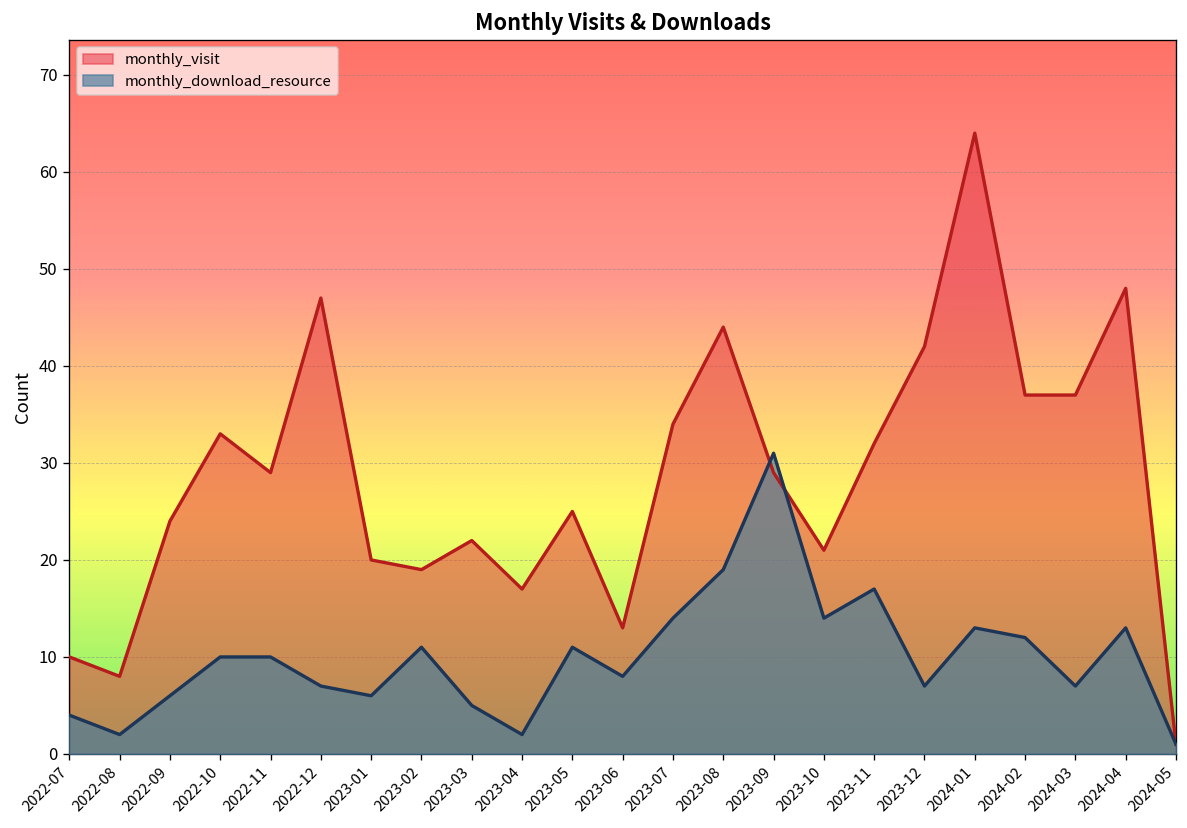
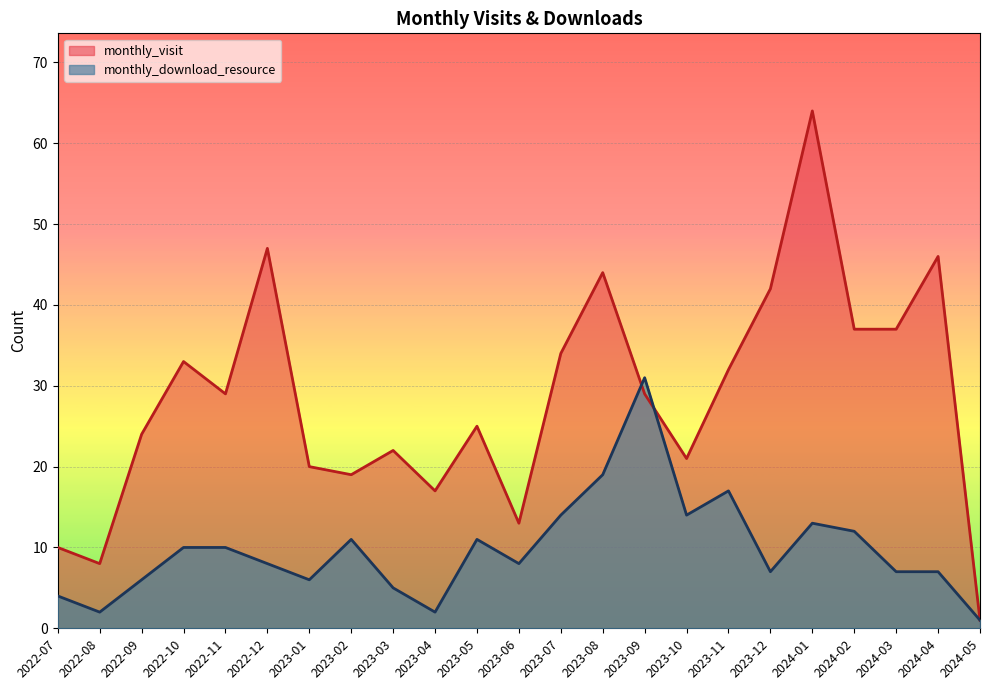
monthly_download_resource, 2022-12: 7 -> 8
monthly_visit, 2024-04: 48 -> 46
monthly_download_resource, 2024-04: 13 -> 7
